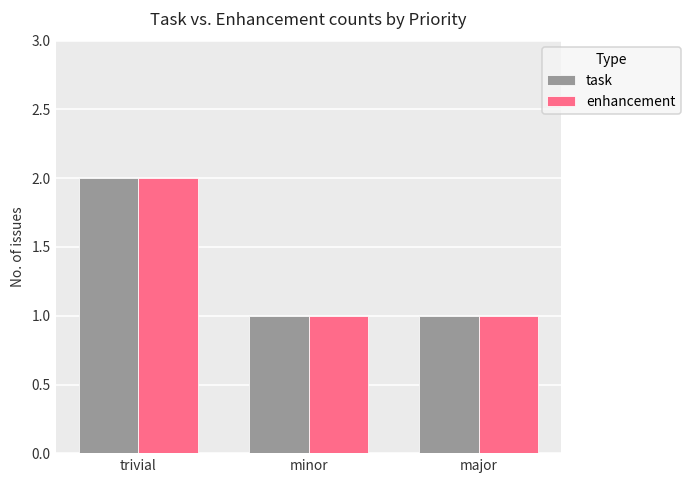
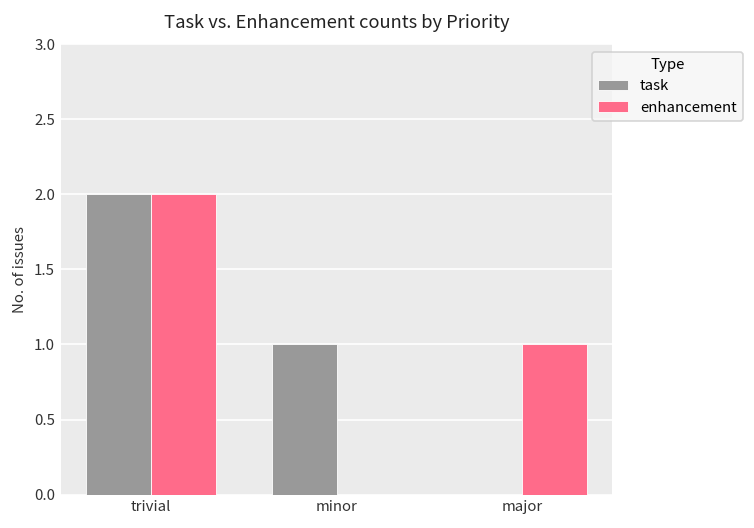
enhancement, minor: 1 -> 0
task, major: 1 -> 0
